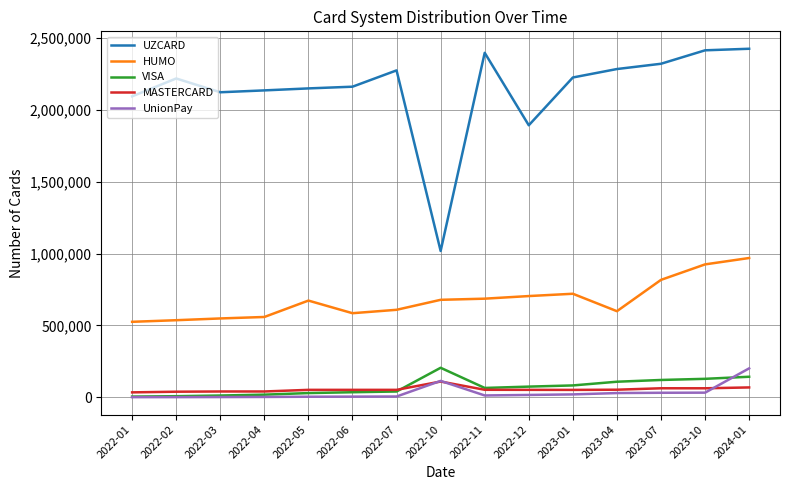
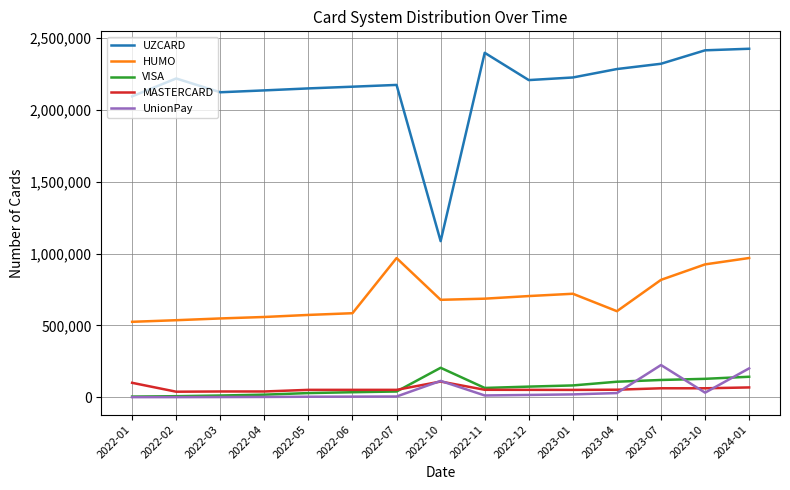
MASTERCARD, 2022-01: 30,000 -> 100,000
HUMO, 2022-05: 670,000 -> 570,000
UZCARD, 2022-07: 2,270,000 -> 2,170,000
HUMO, 2022-07: 610,000 -> 970,000
UZCARD, 2022-10: 1,020,000 -> 1,090,000
UZCARD, 2022-12: 1,890,000 -> 2,210,000
UnionPay, 2023-07: 30,000 -> 220,000
